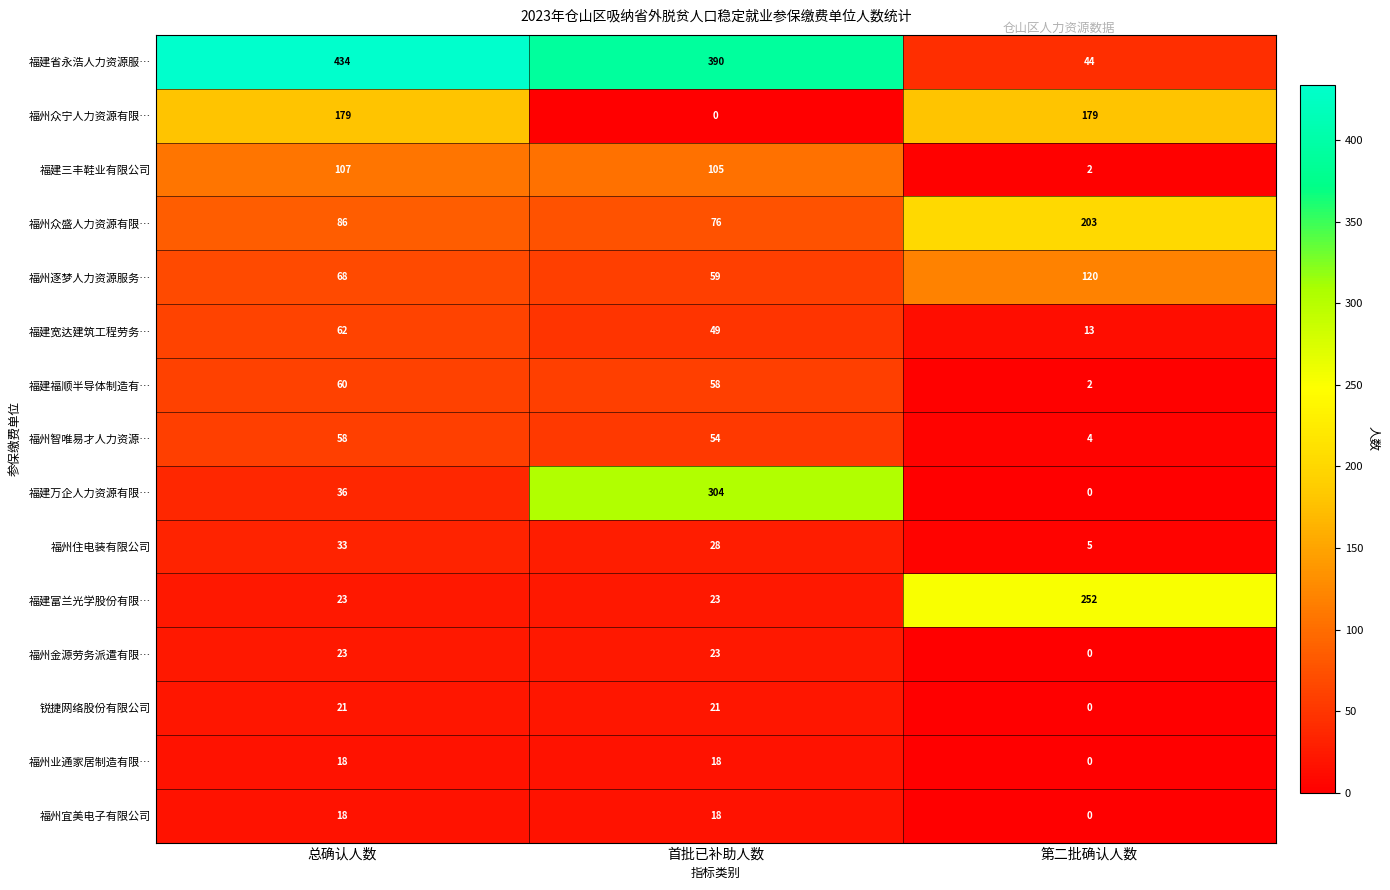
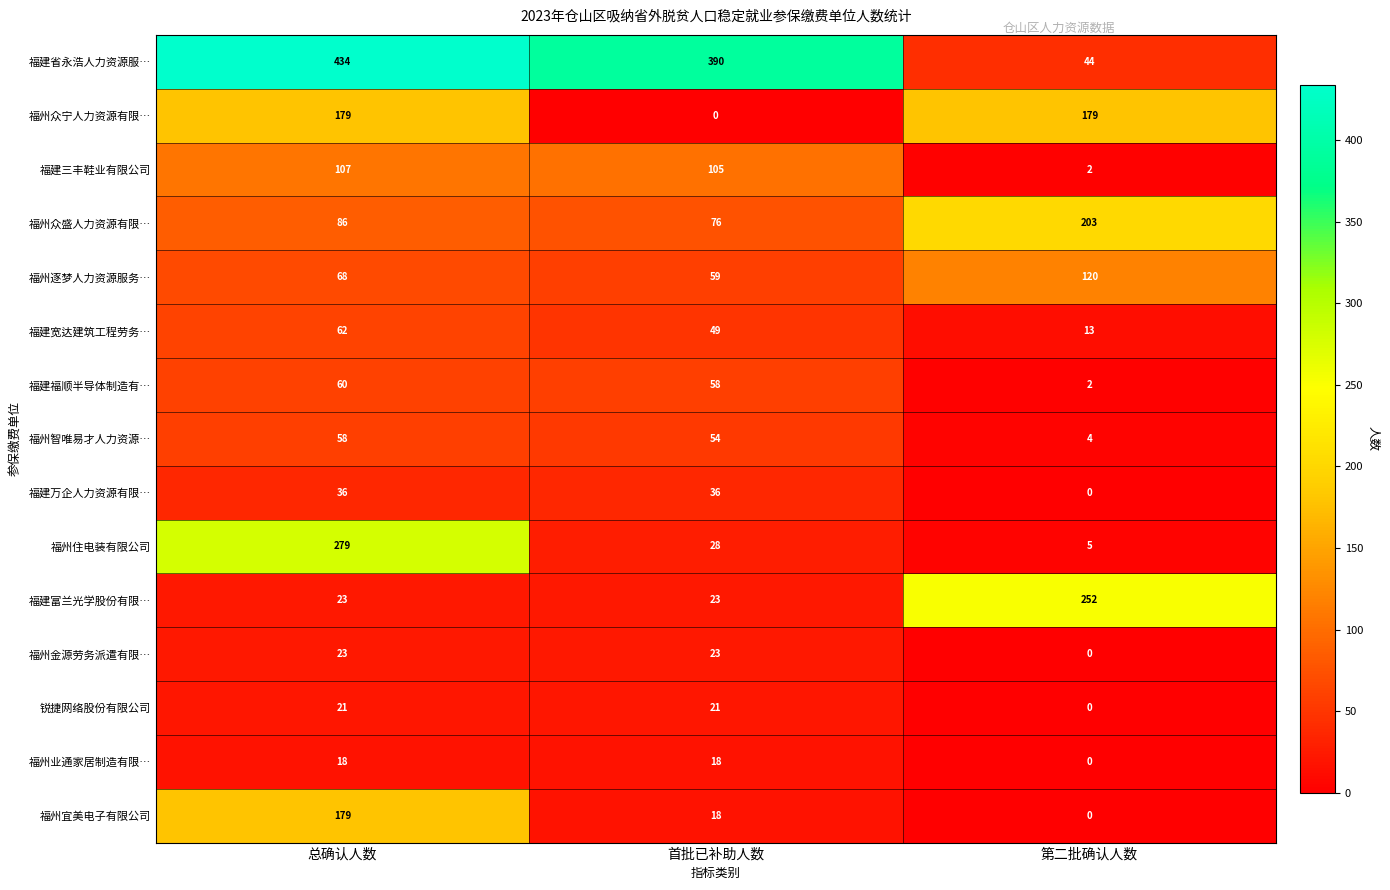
福建万企人力资源有限…, 首批已补助人数: 304 -> 36
福州住电装有限公司, 总确认人数: 33 -> 279
福州宜美电子有限公司, 总确认人数: 18 -> 179
